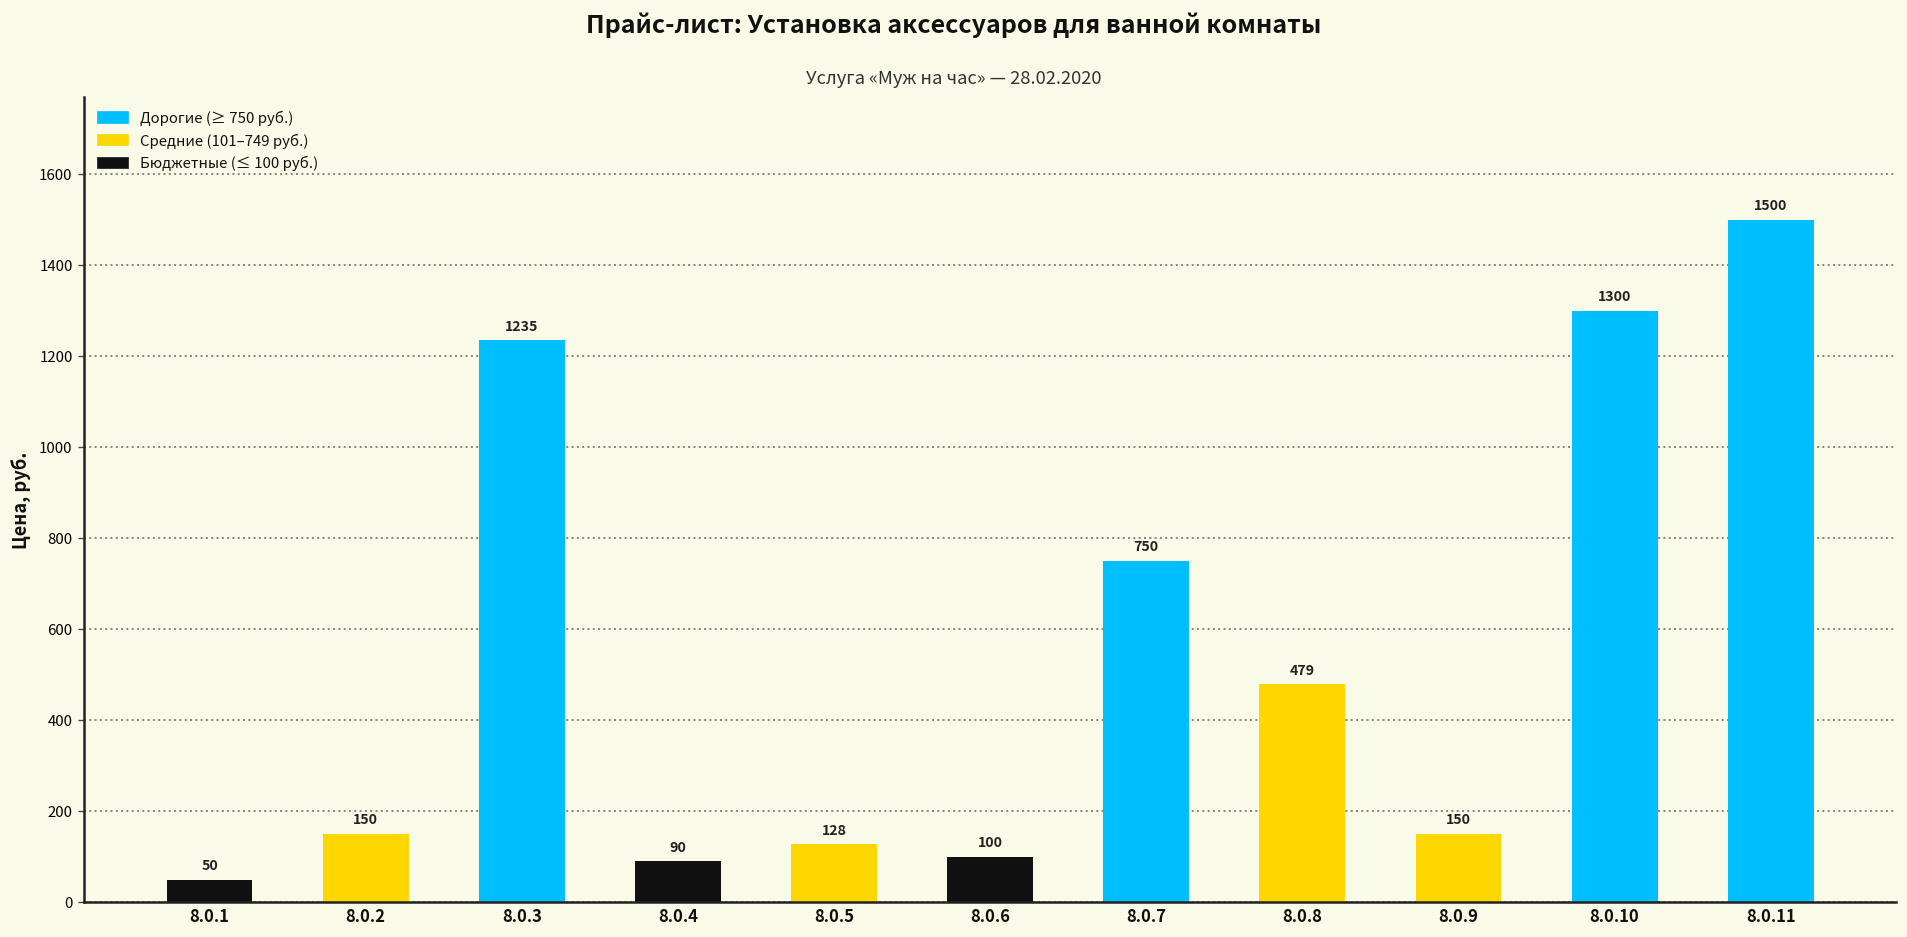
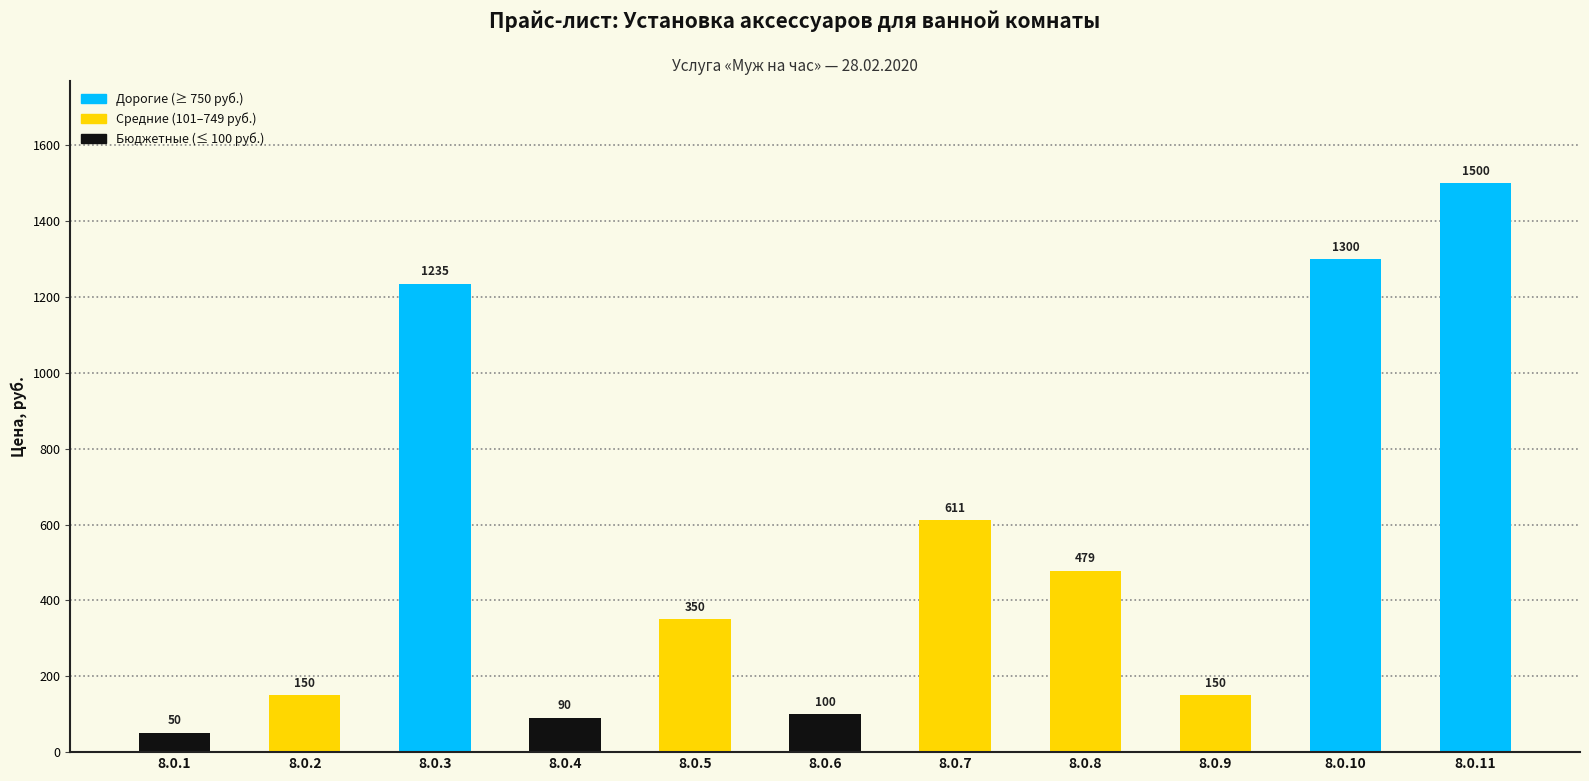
8.0.5: 128 -> 350
8.0.7: 750 -> 611
